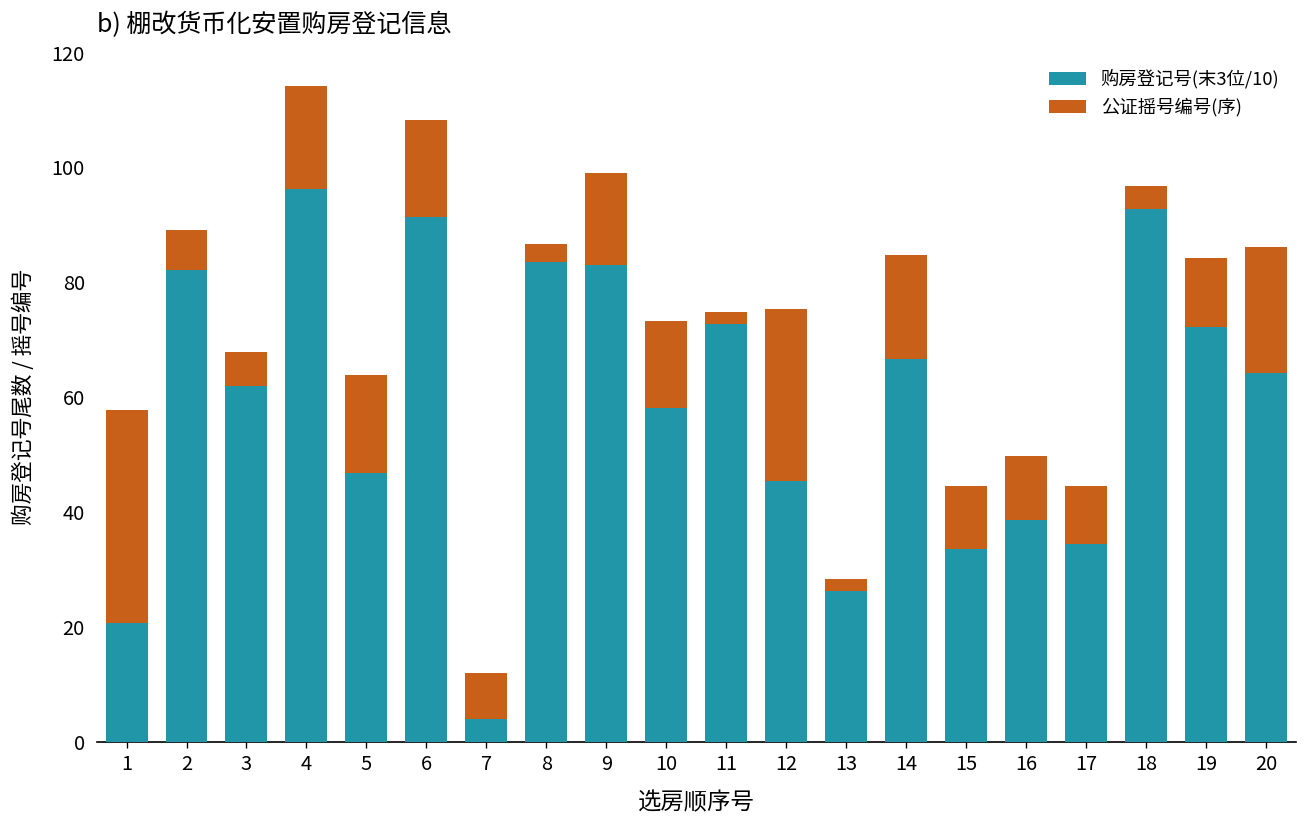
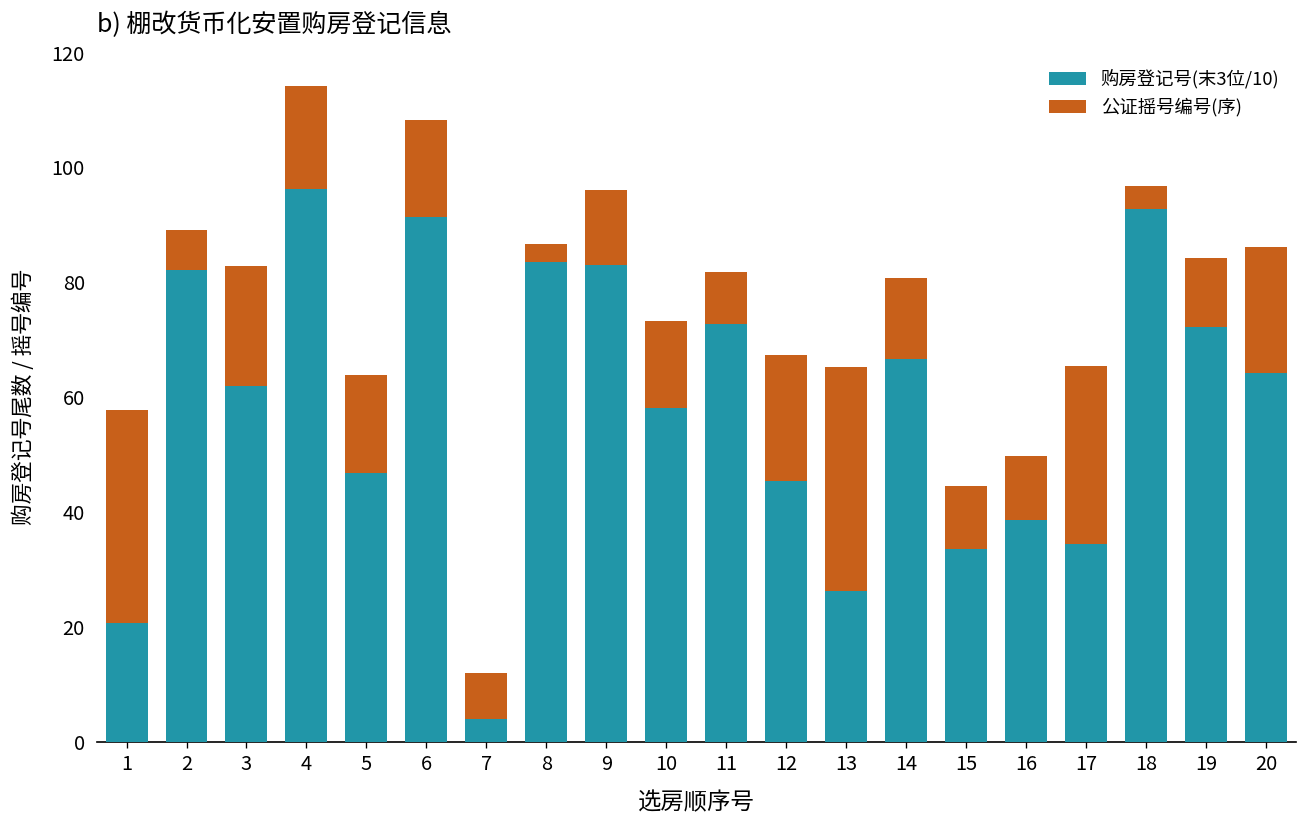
公证摇号编号(序), 3: 6 -> 21
公证摇号编号(序), 9: 16 -> 13
公证摇号编号(序), 11: 2 -> 9
公证摇号编号(序), 12: 30 -> 22
公证摇号编号(序), 13: 2 -> 39
公证摇号编号(序), 14: 18 -> 14
公证摇号编号(序), 17: 10 -> 31
